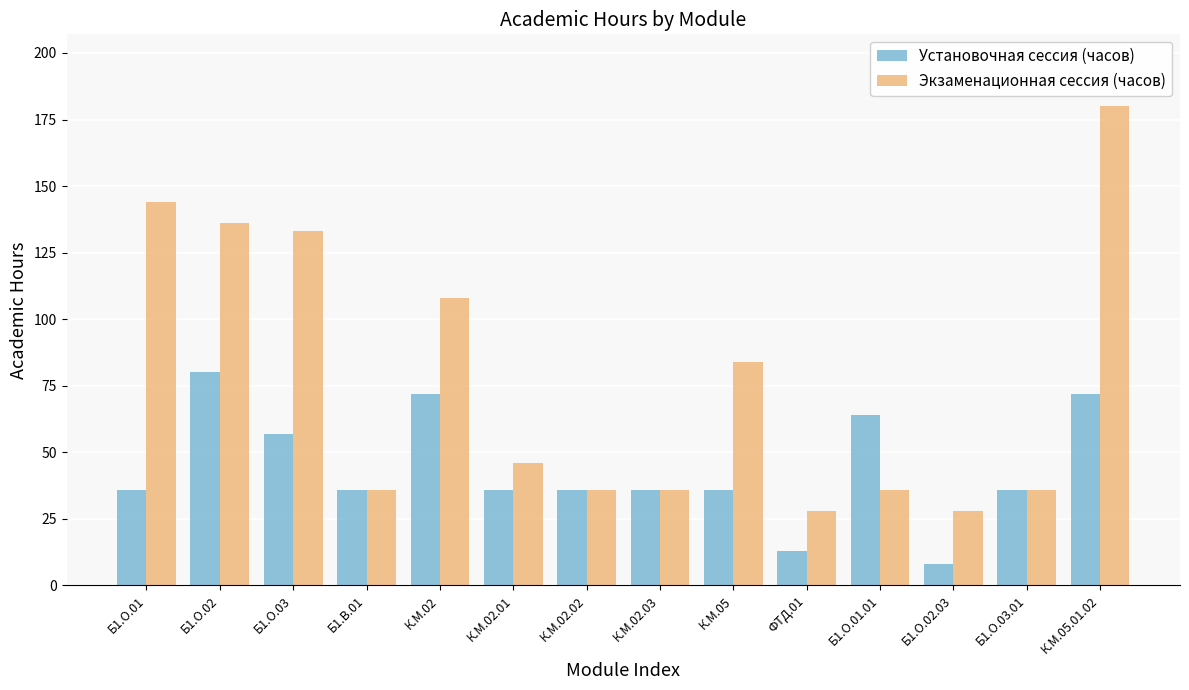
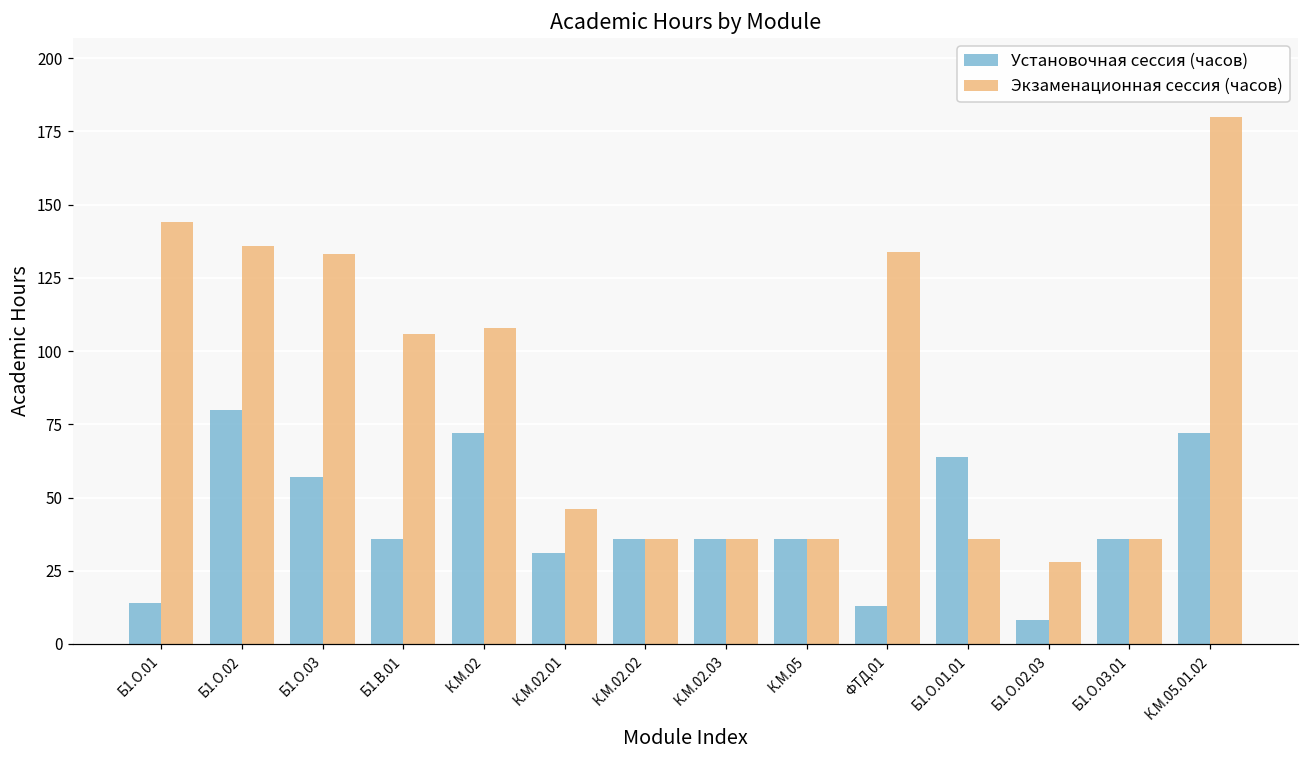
Установочная сессия (часов), Б1.О.01: 36 -> 14
Экзаменационная сессия (часов), Б1.В.01: 36 -> 106
Установочная сессия (часов), К.М.02.01: 36 -> 31
Экзаменационная сессия (часов), К.М.05: 84 -> 36
Экзаменационная сессия (часов), ФТД.01: 28 -> 134
